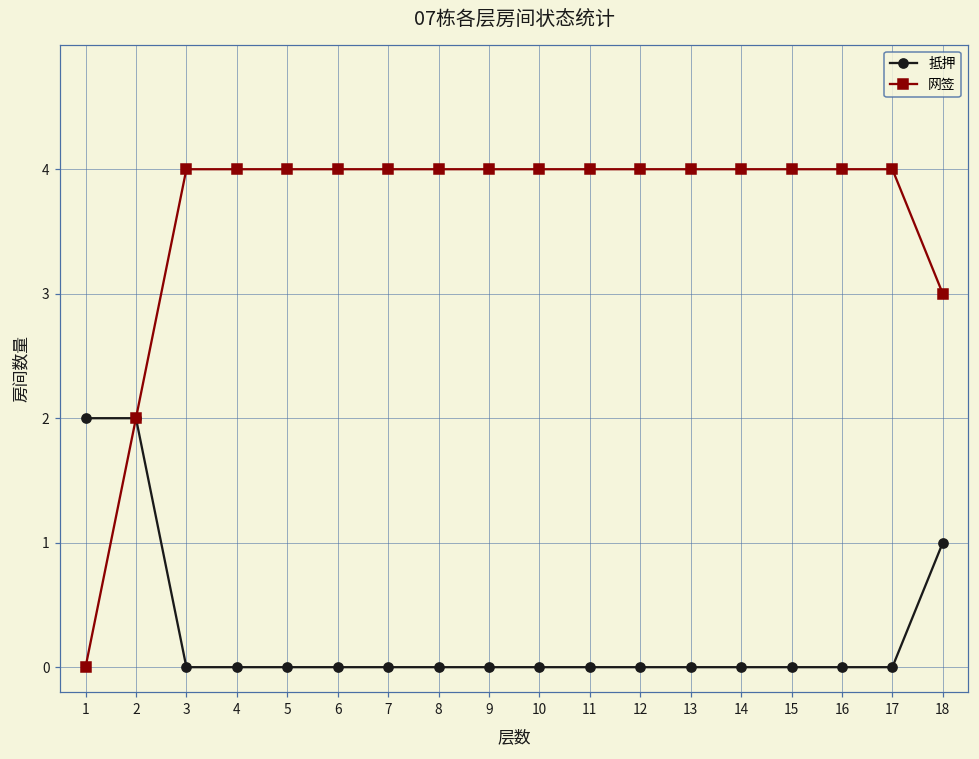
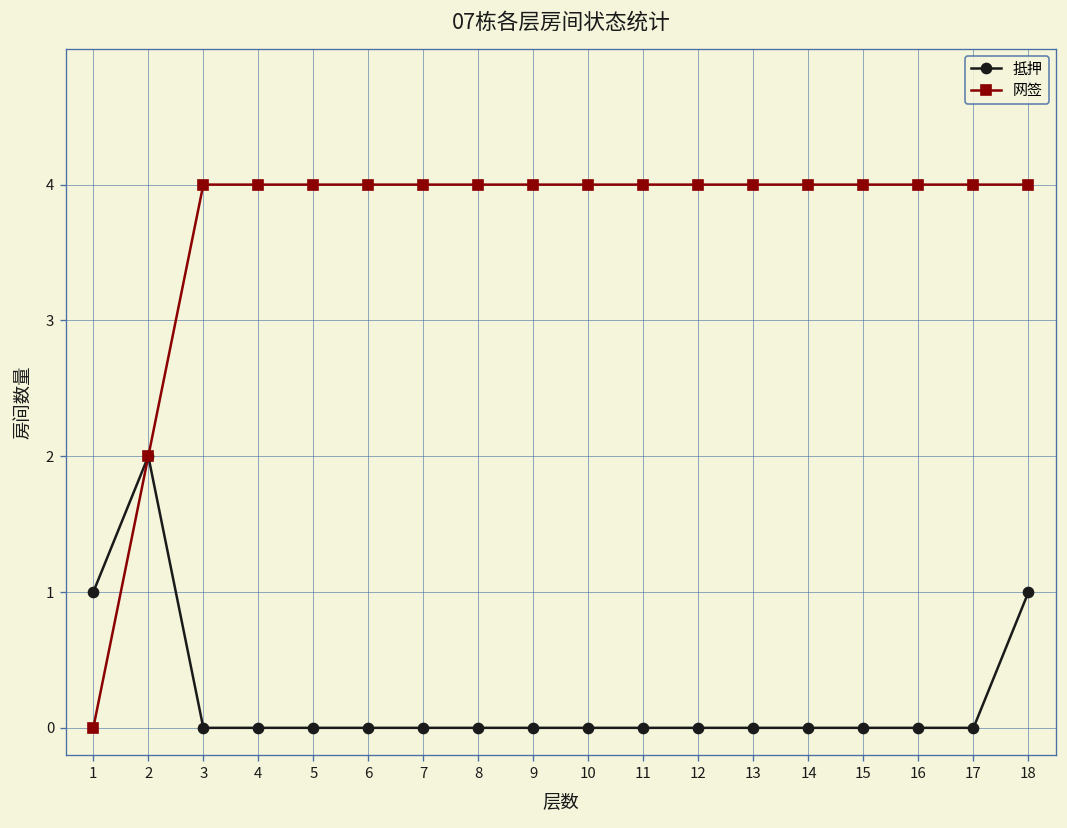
抵押, 1: 2 -> 1
网签, 18: 3 -> 4
